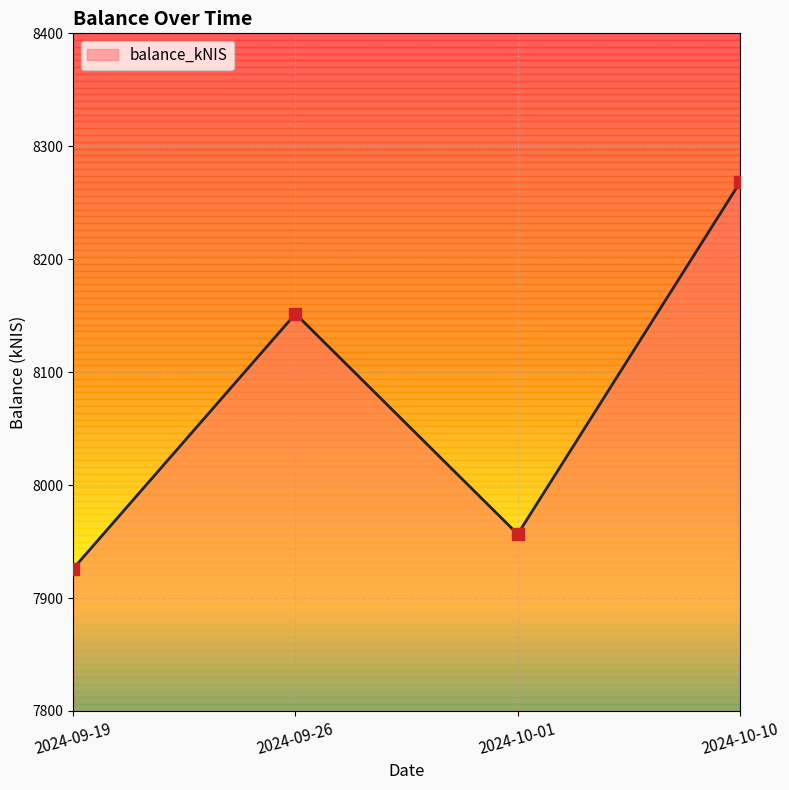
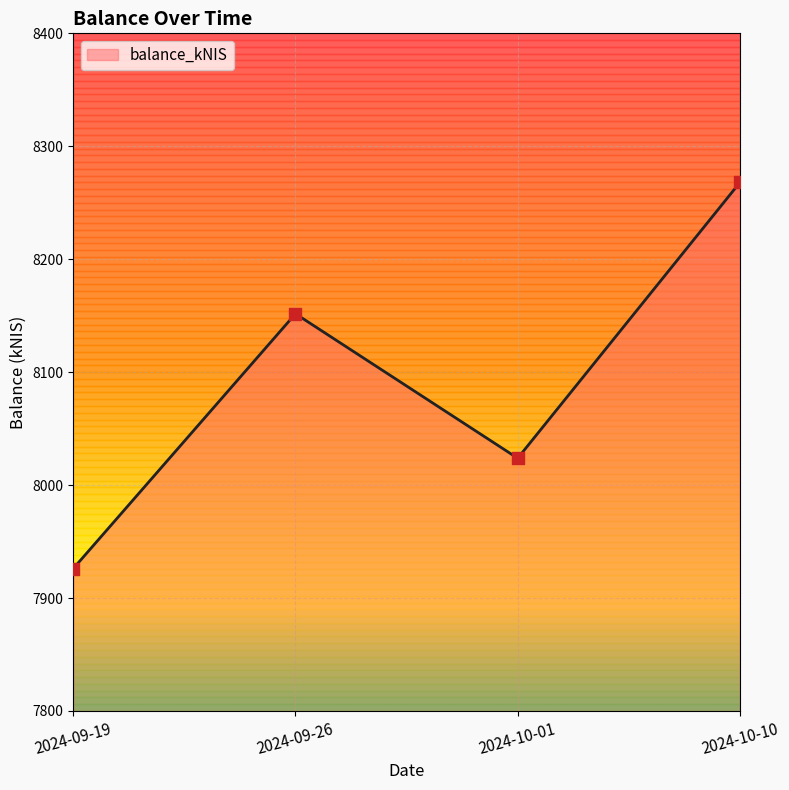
balance_kNIS, 2024-10-01: 7957 -> 8024
